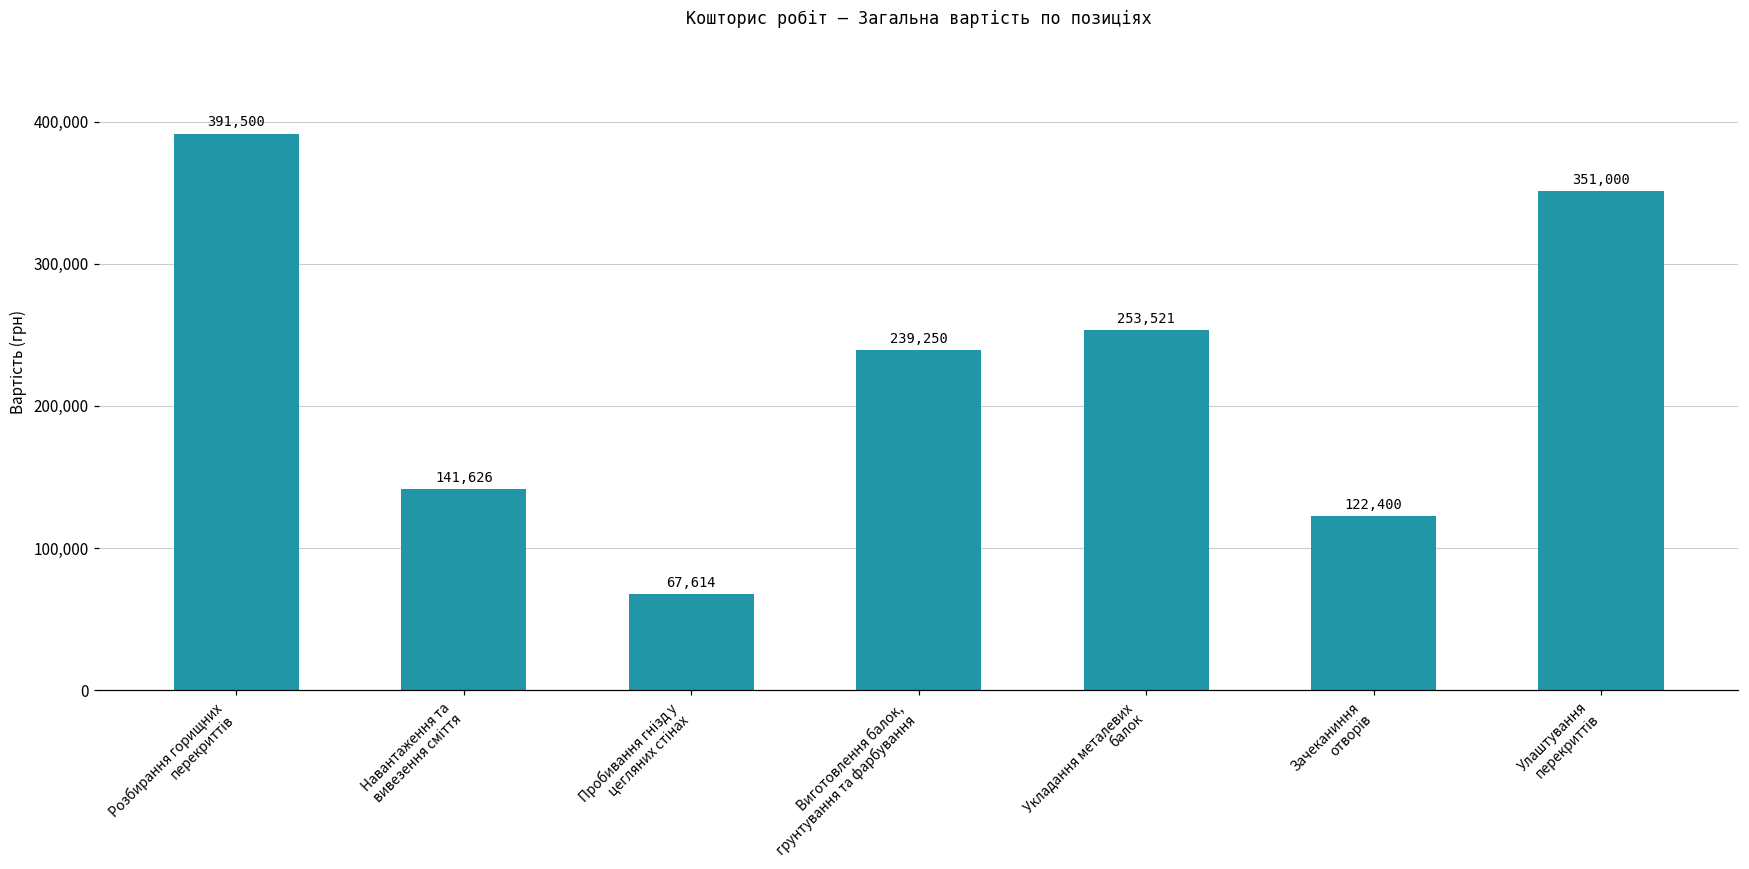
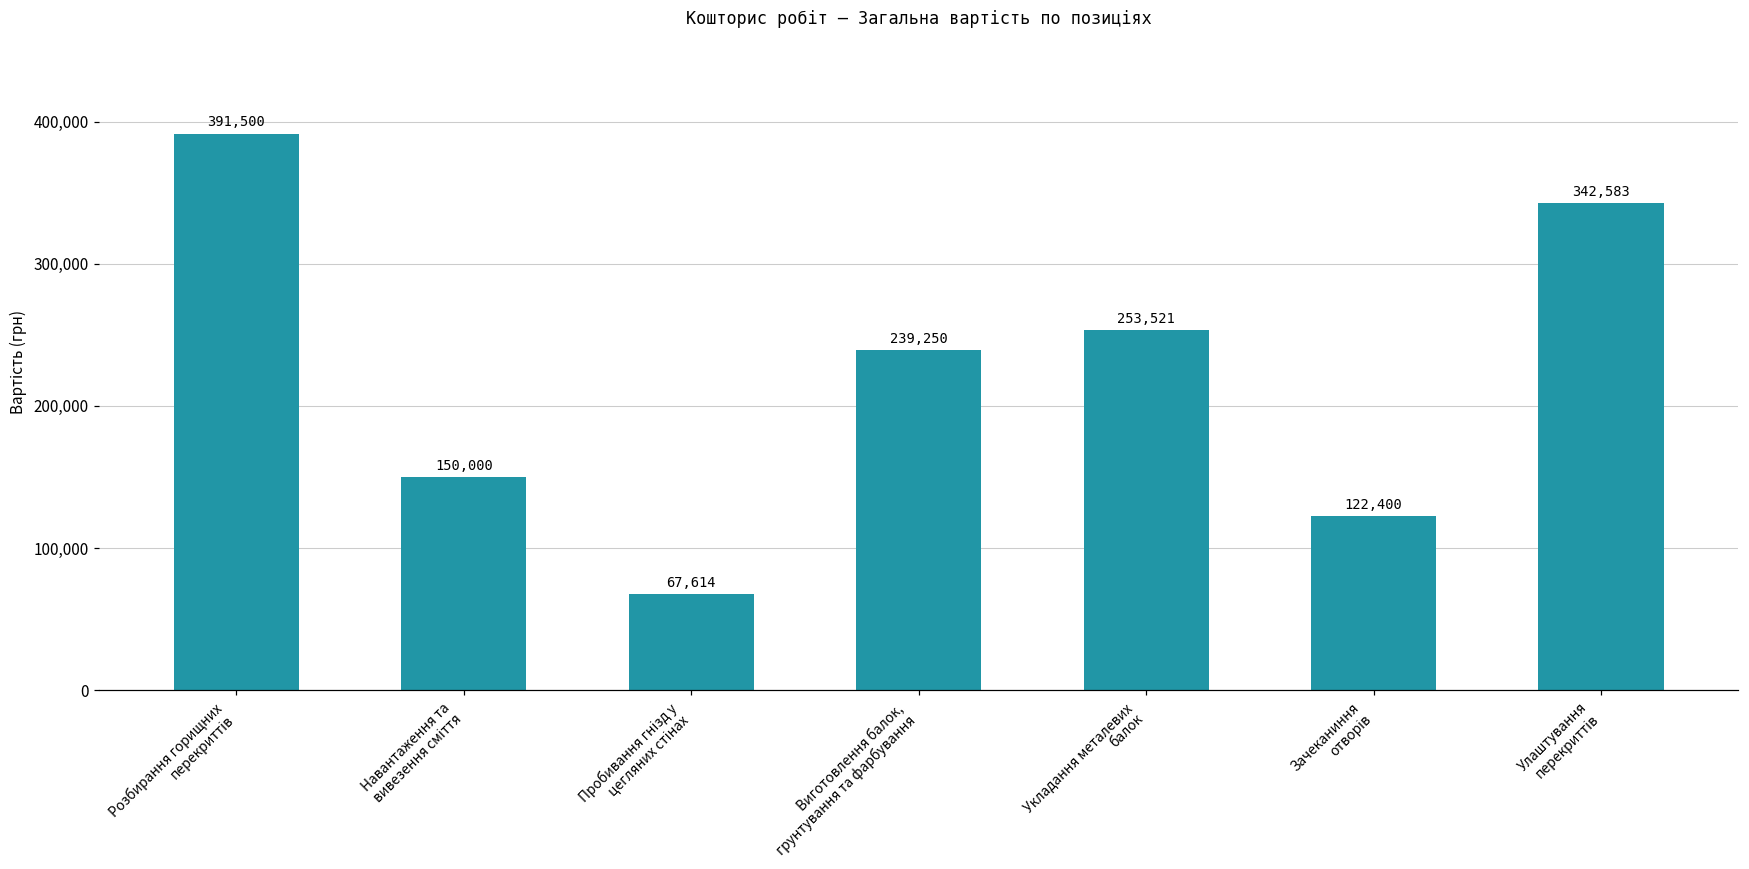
Навантаження та вивезення сміття: 141,626 -> 150,000
Улаштування перекриттів: 351,000 -> 342,583
